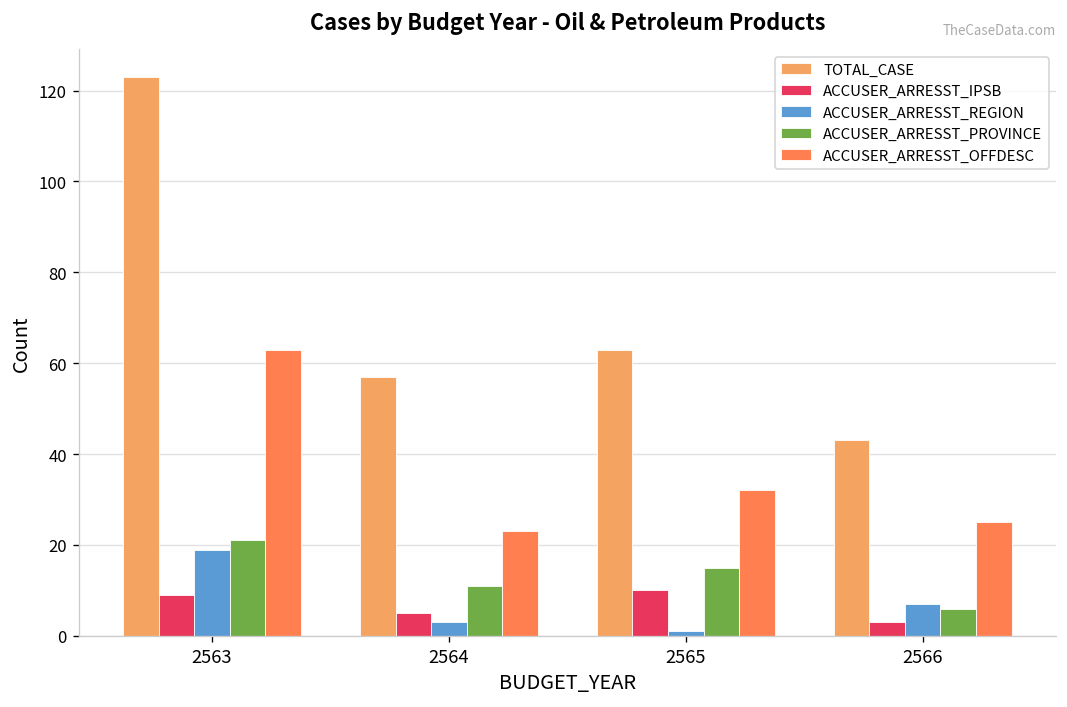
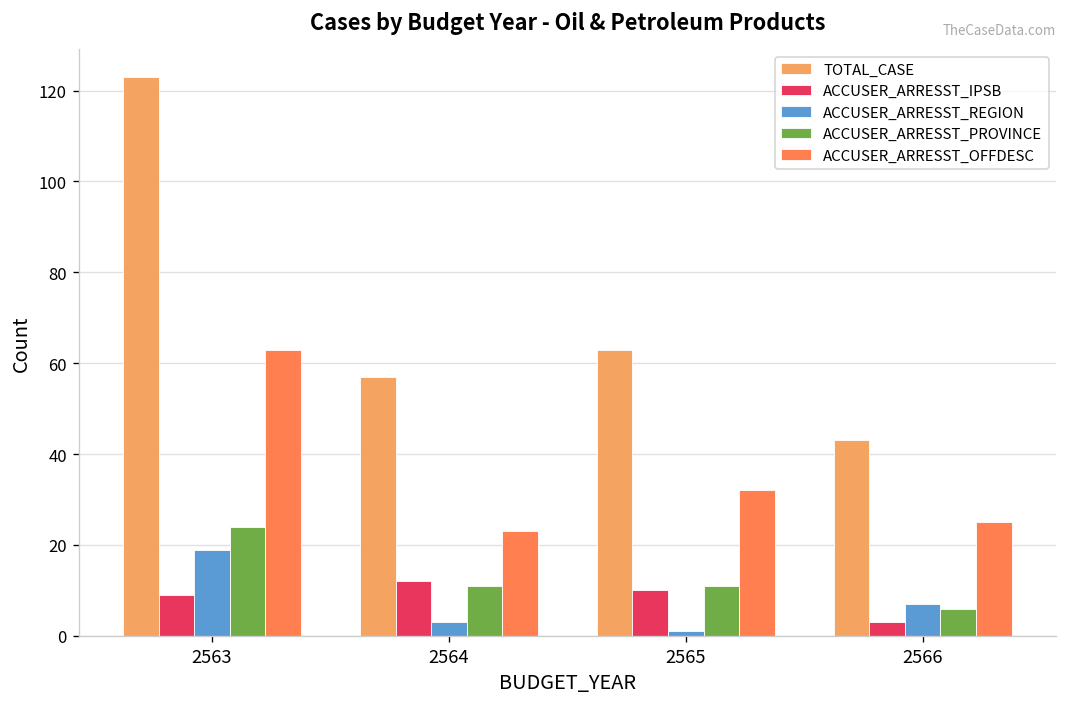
ACCUSER_ARRESST_PROVINCE, 2563: 21 -> 24
ACCUSER_ARRESST_IPSB, 2564: 5 -> 12
ACCUSER_ARRESST_PROVINCE, 2565: 15 -> 11
